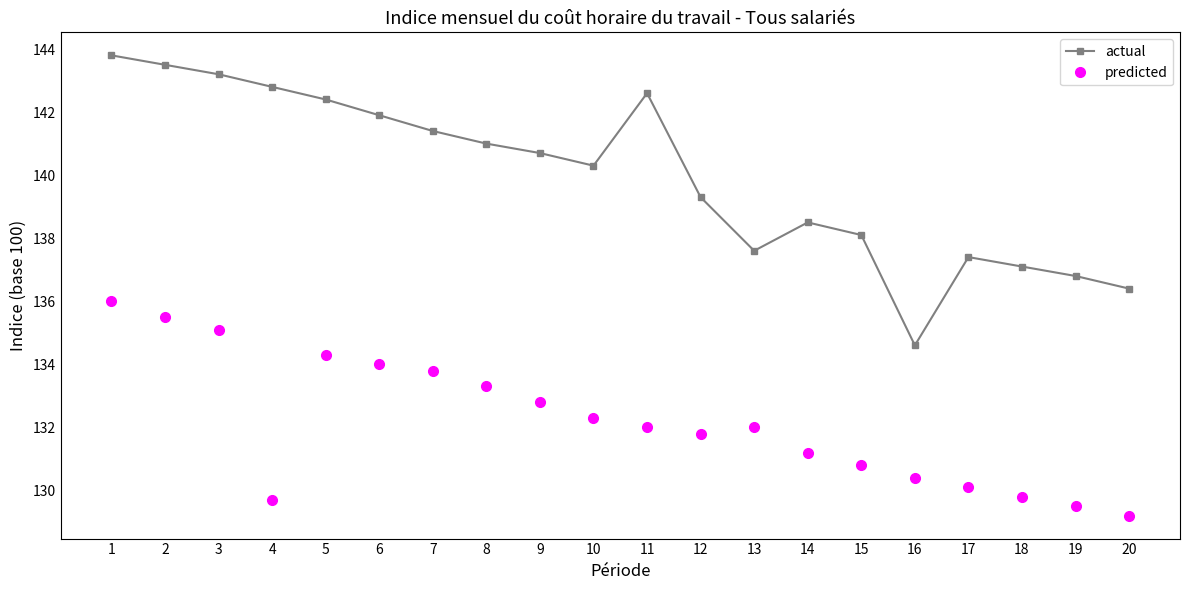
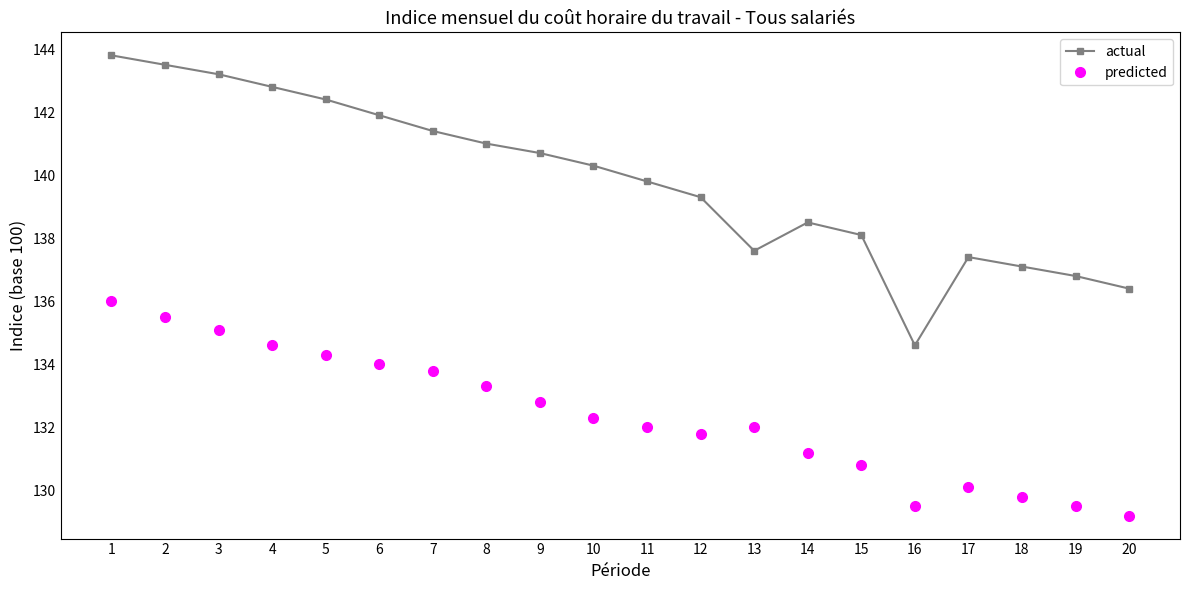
predicted, 4: 129.7 -> 134.6
actual, 11: 142.6 -> 139.8
predicted, 16: 130.4 -> 129.5
